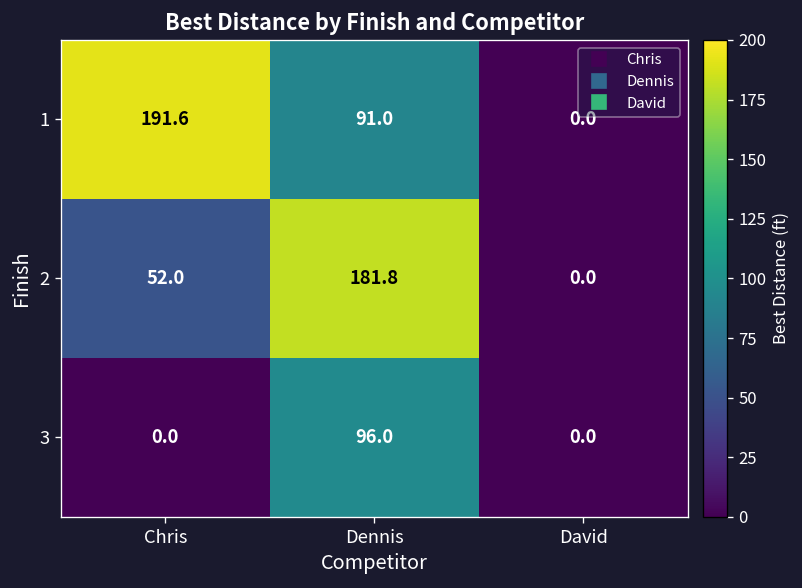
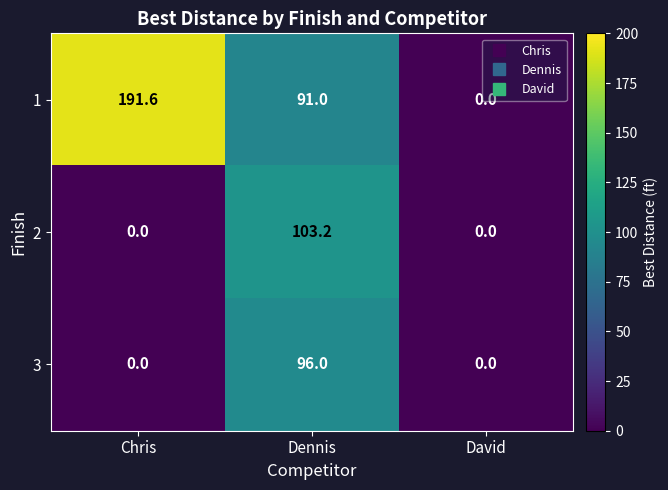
2, Chris: 52.0 -> 0.0
2, Dennis: 181.8 -> 103.2
